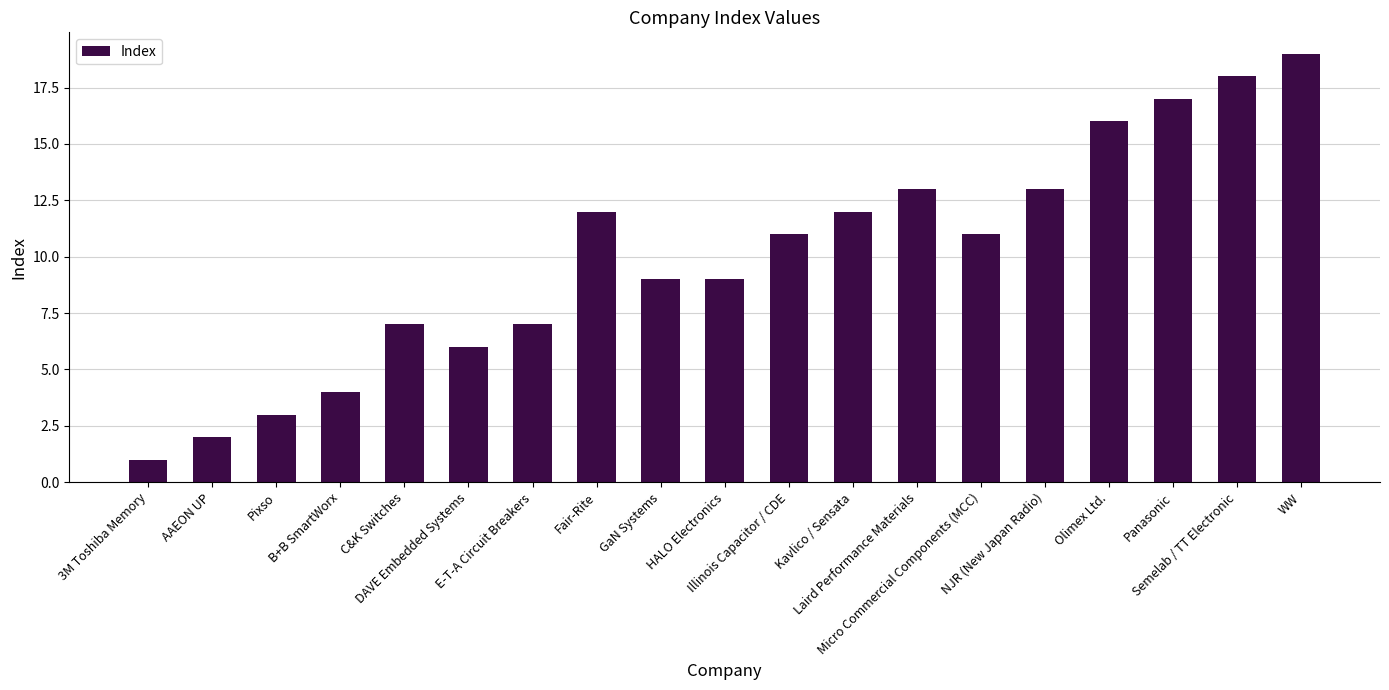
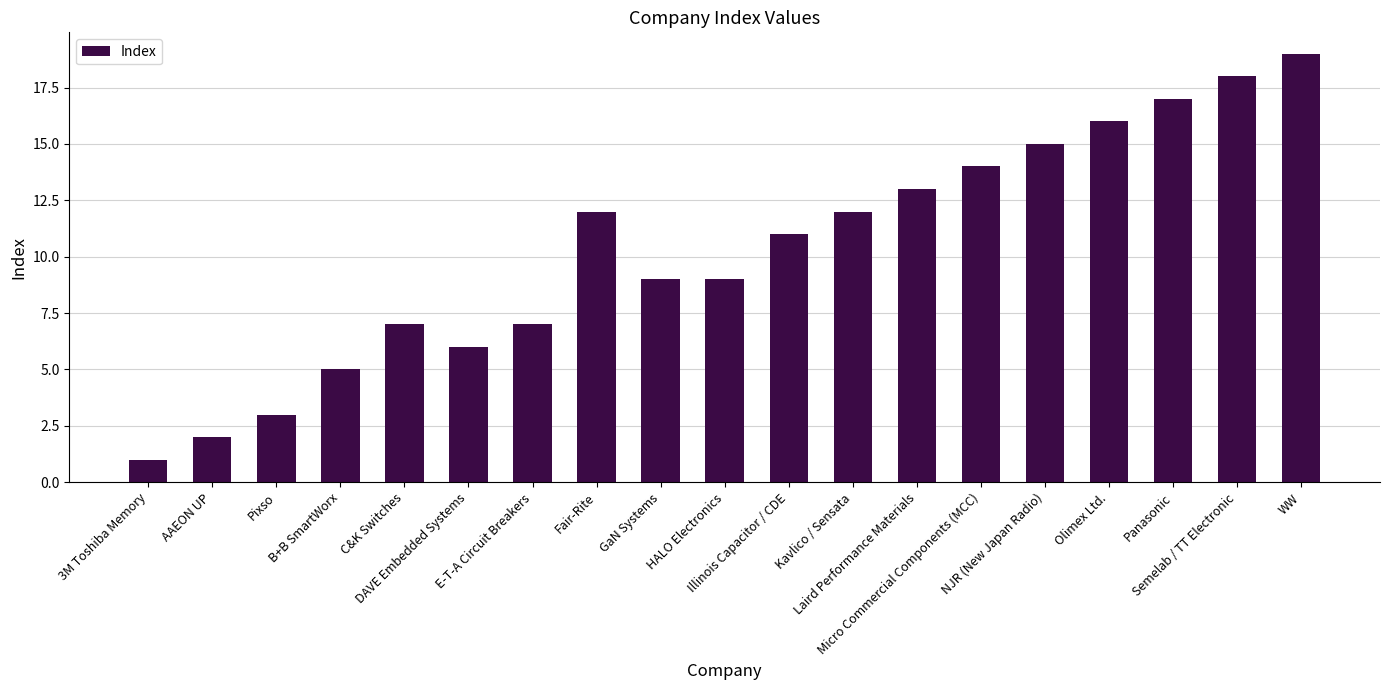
B+B SmartWorx: 4 -> 5
Micro Commercial Components (MCC): 11 -> 14
NJR (New Japan Radio): 13 -> 15
